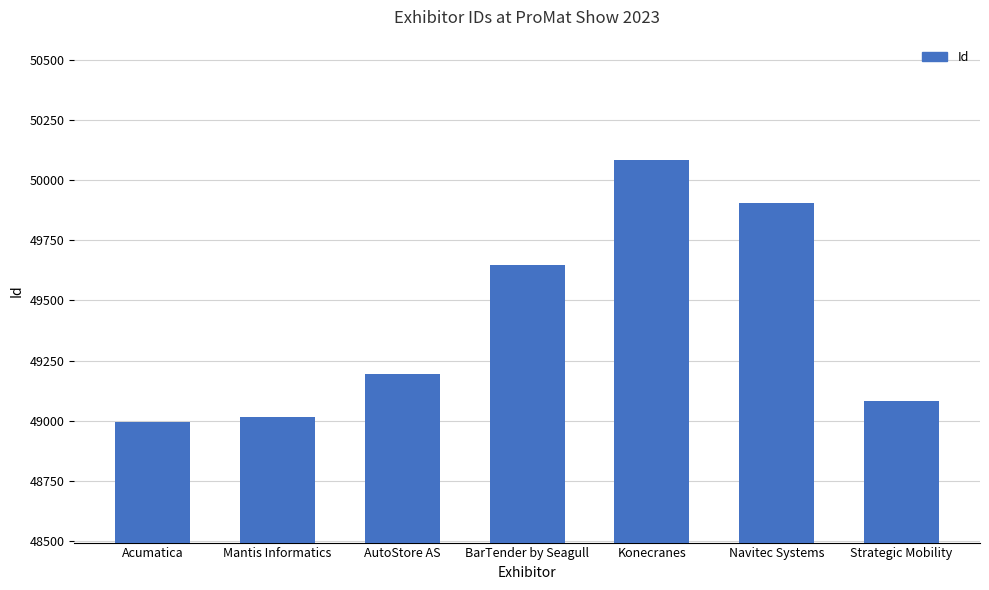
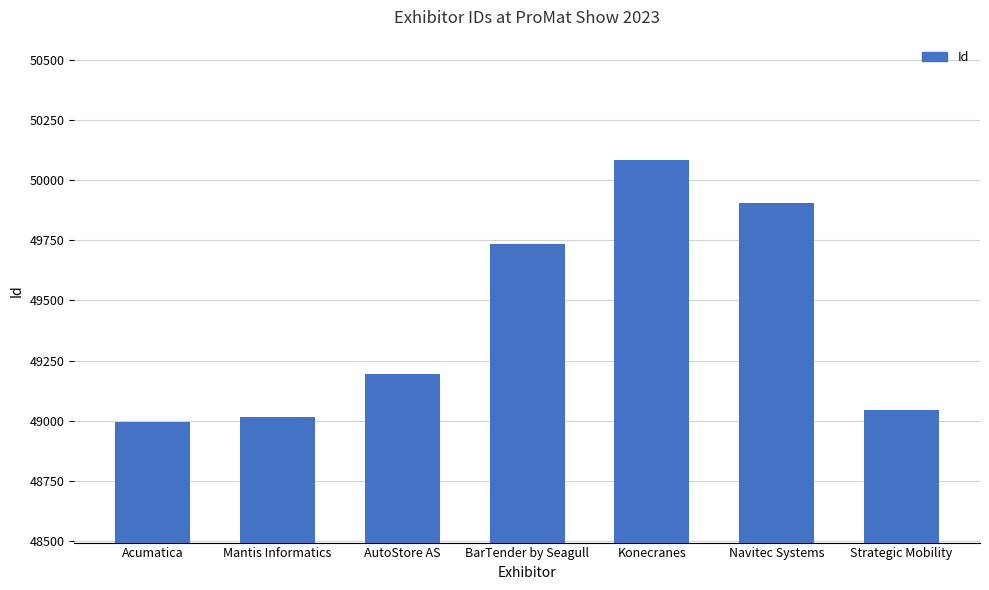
BarTender by Seagull: 49650 -> 49730
Strategic Mobility: 49080 -> 49040
